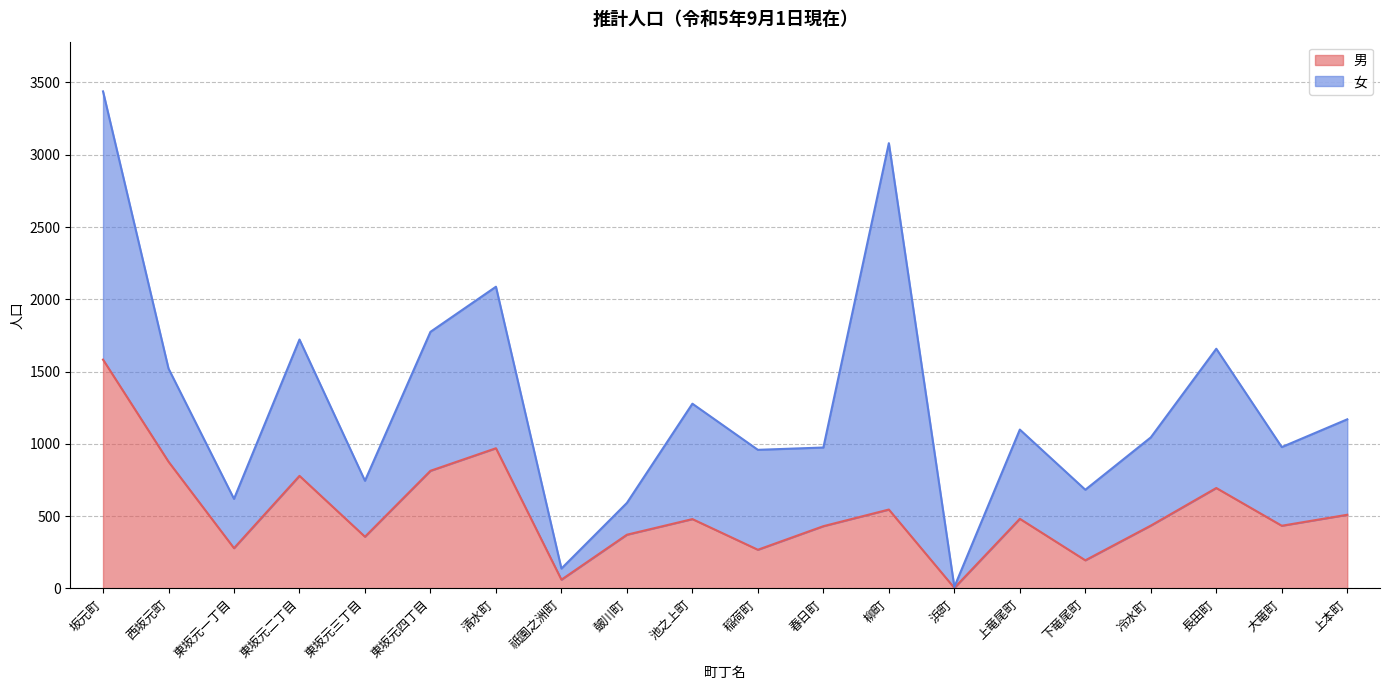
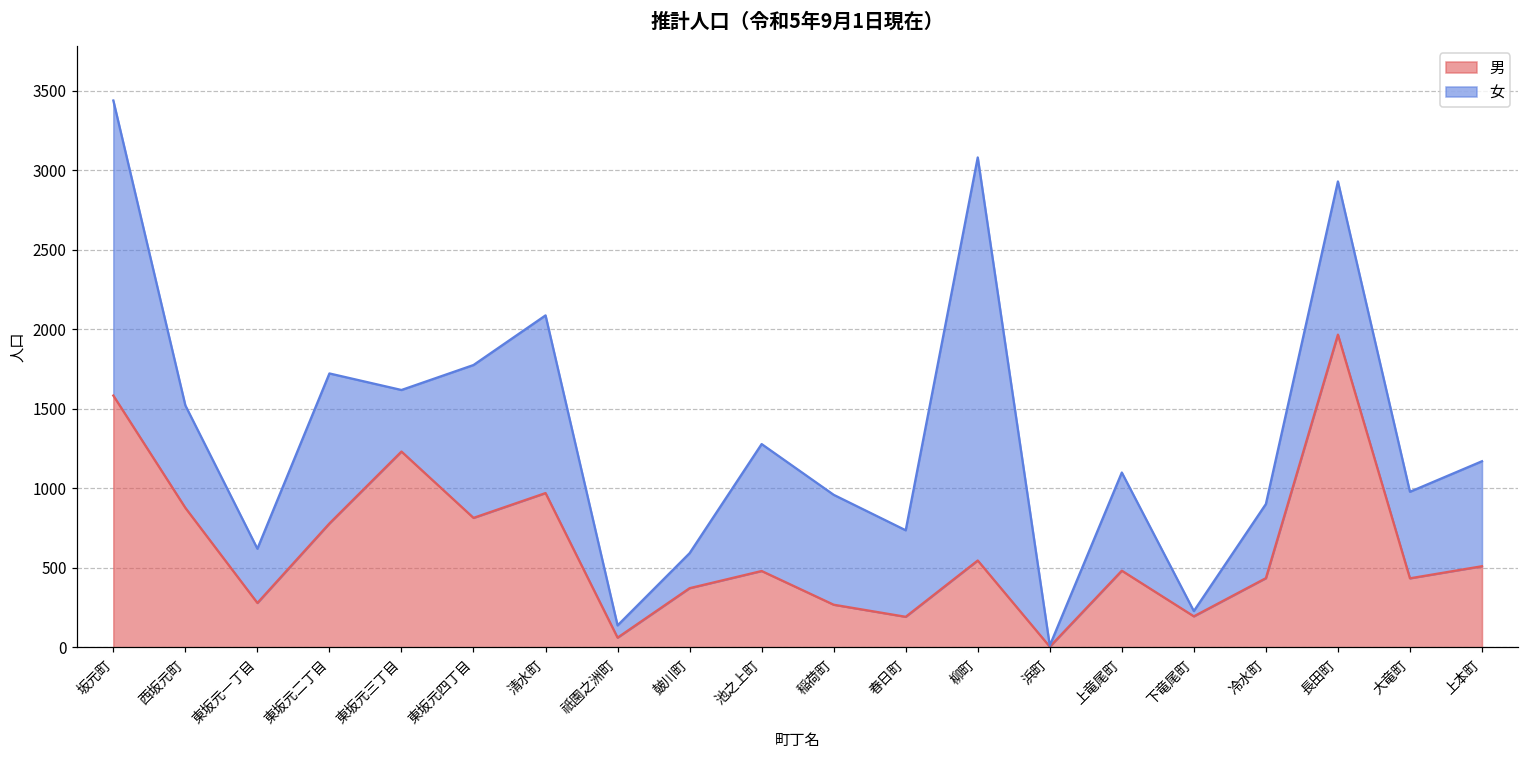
男, 東坂元三丁目: 360 -> 1230
男, 春日町: 430 -> 190
女, 下竜尾町: 490 -> 30
女, 冷水町: 610 -> 470
男, 長田町: 700 -> 1970
